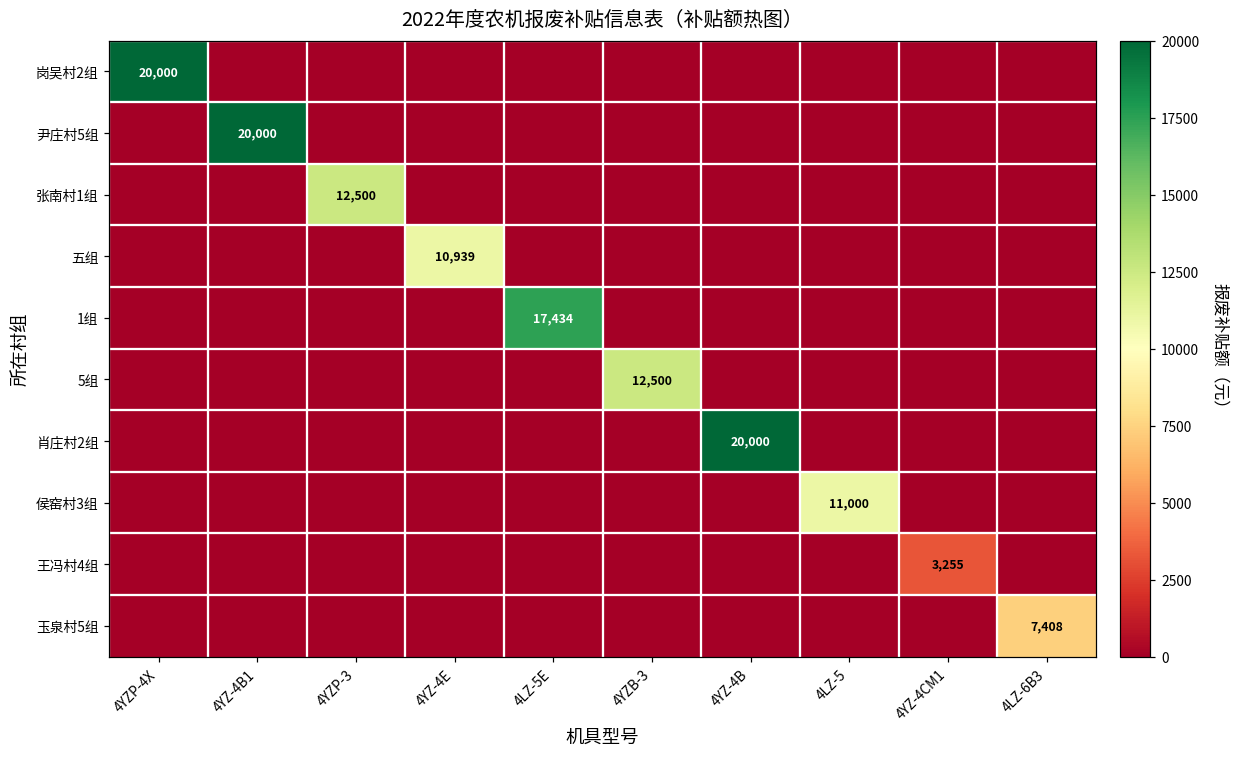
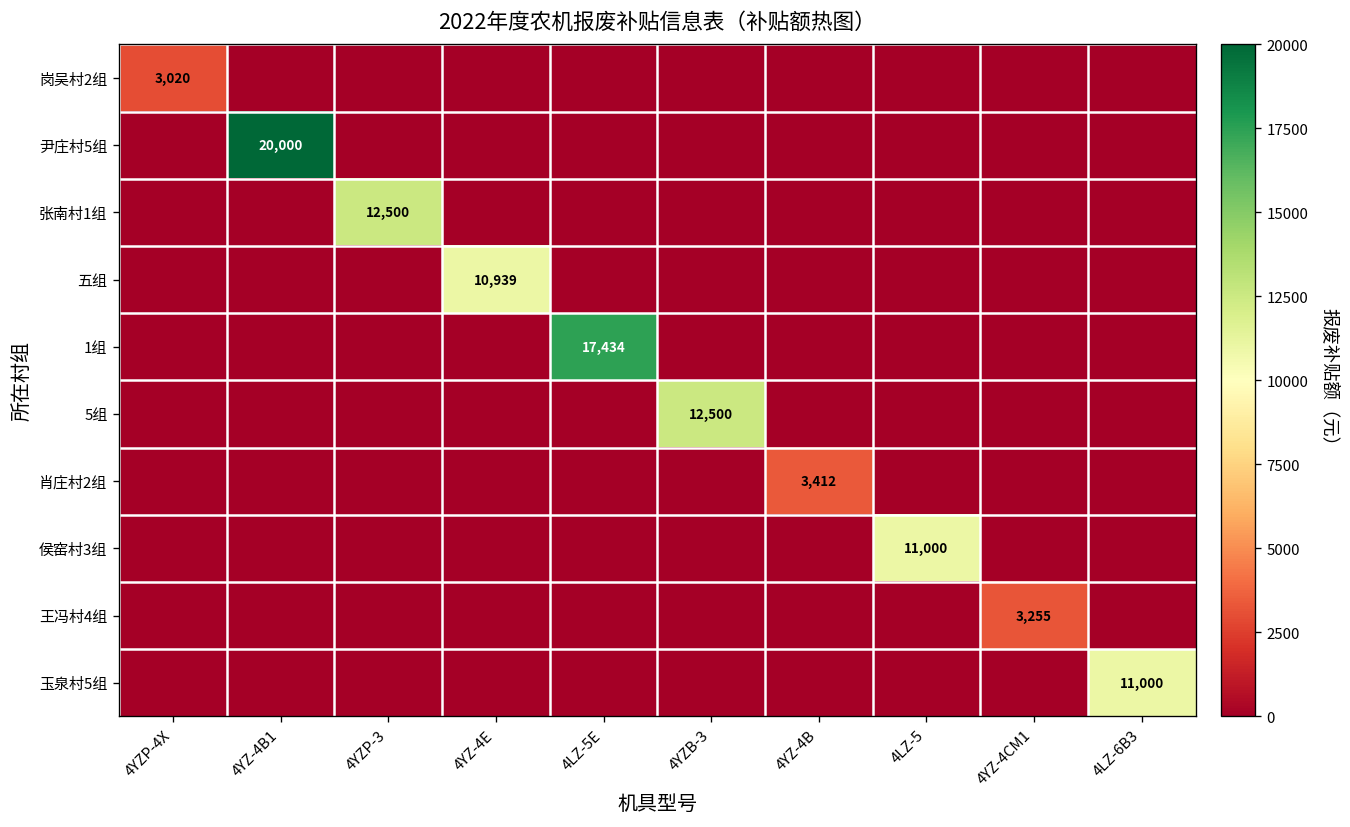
岗吴村2组, 4YZP-4X: 20,000 -> 3,020
肖庄村2组, 4YZ-4B: 20,000 -> 3,412
玉泉村5组, 4LZ-6B3: 7,408 -> 11,000
